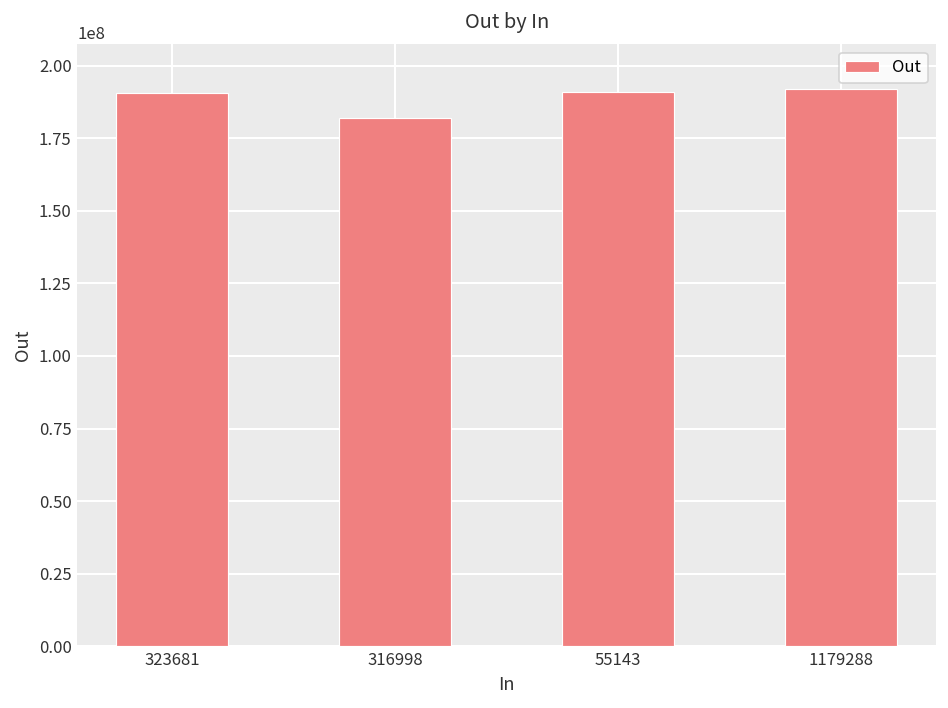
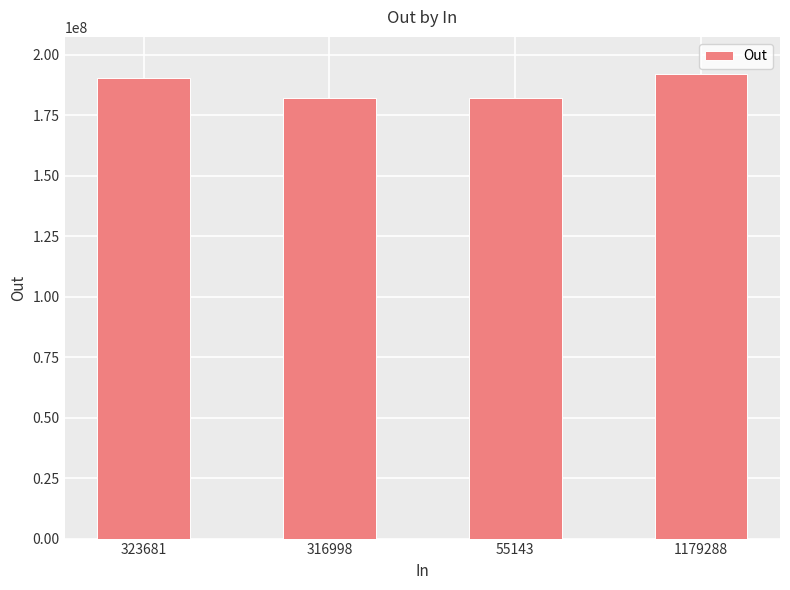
55143: 191000000 -> 182000000
